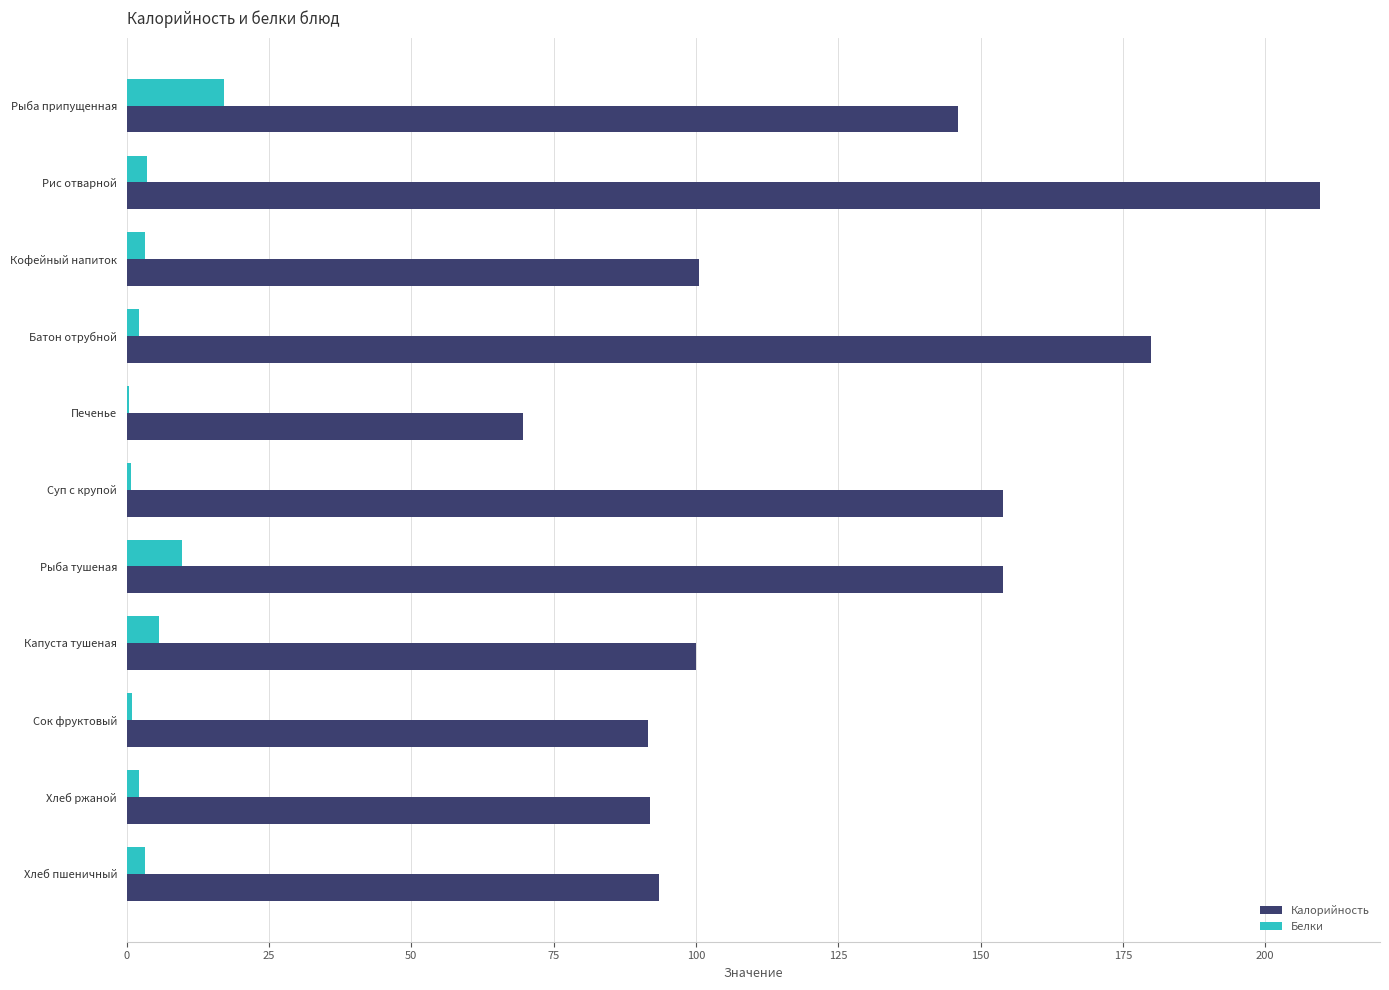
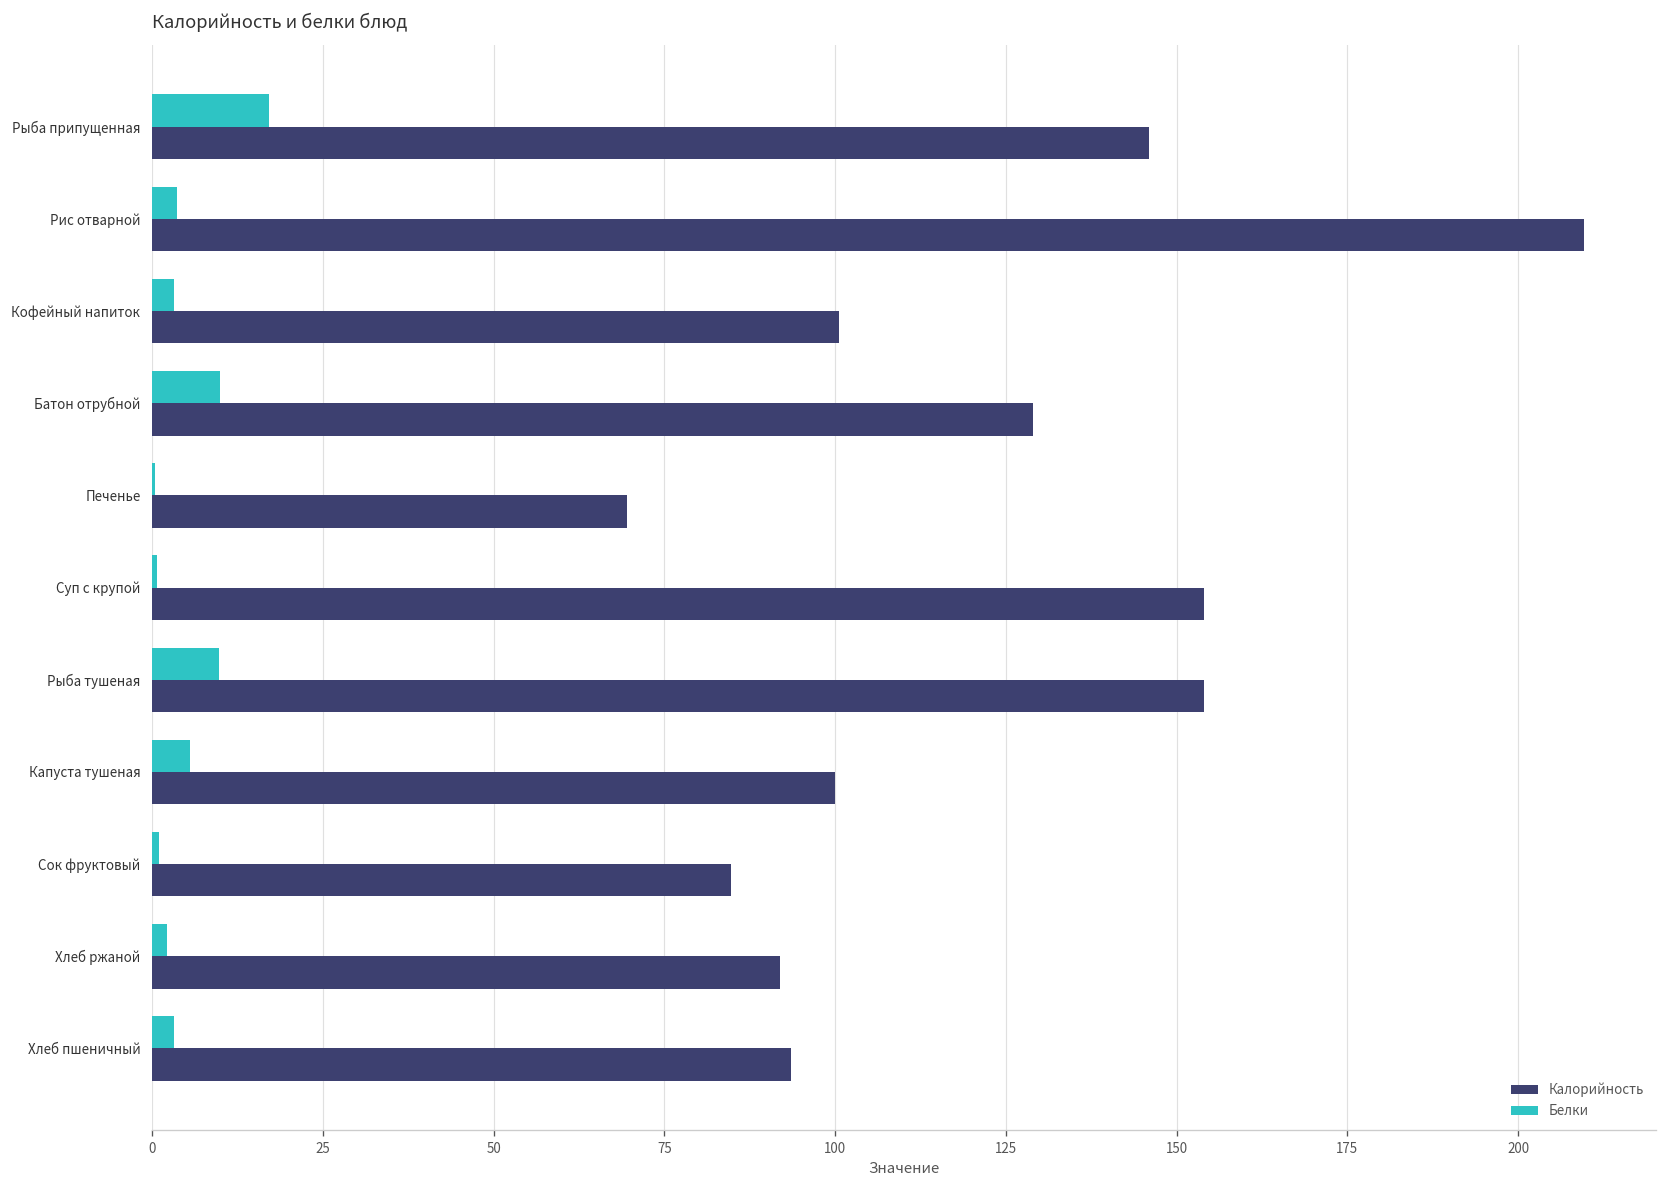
Белки, Батон отрубной: 2 -> 10
Калорийность, Батон отрубной: 180 -> 129
Калорийность, Сок фруктовый: 92 -> 85
